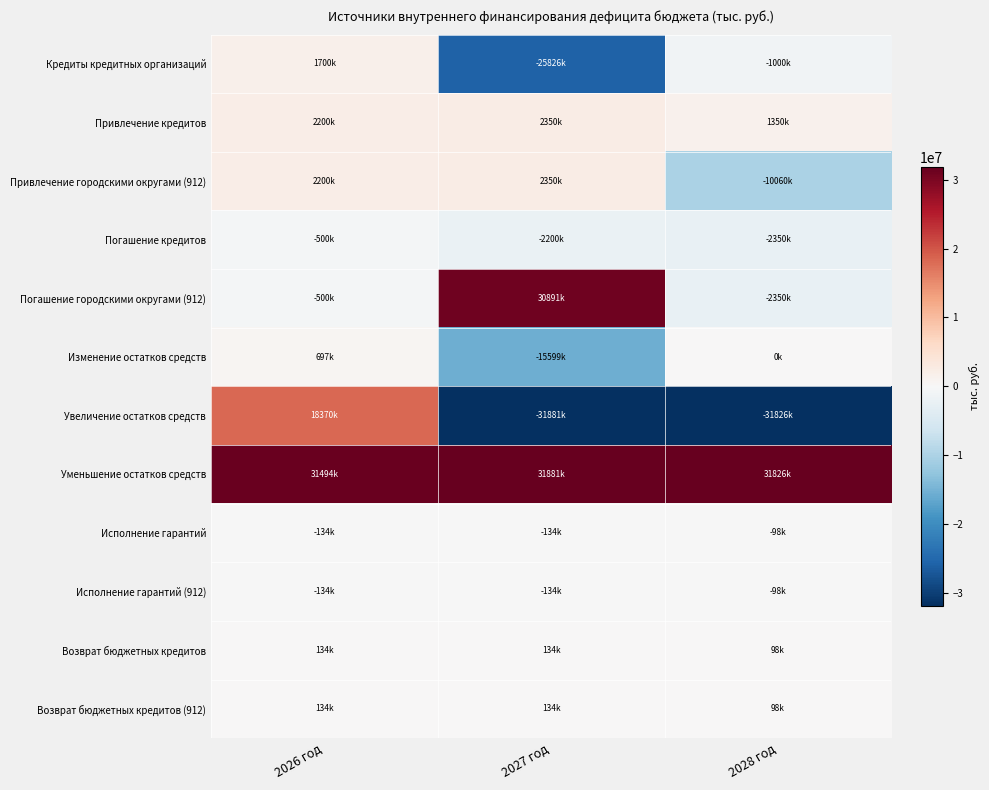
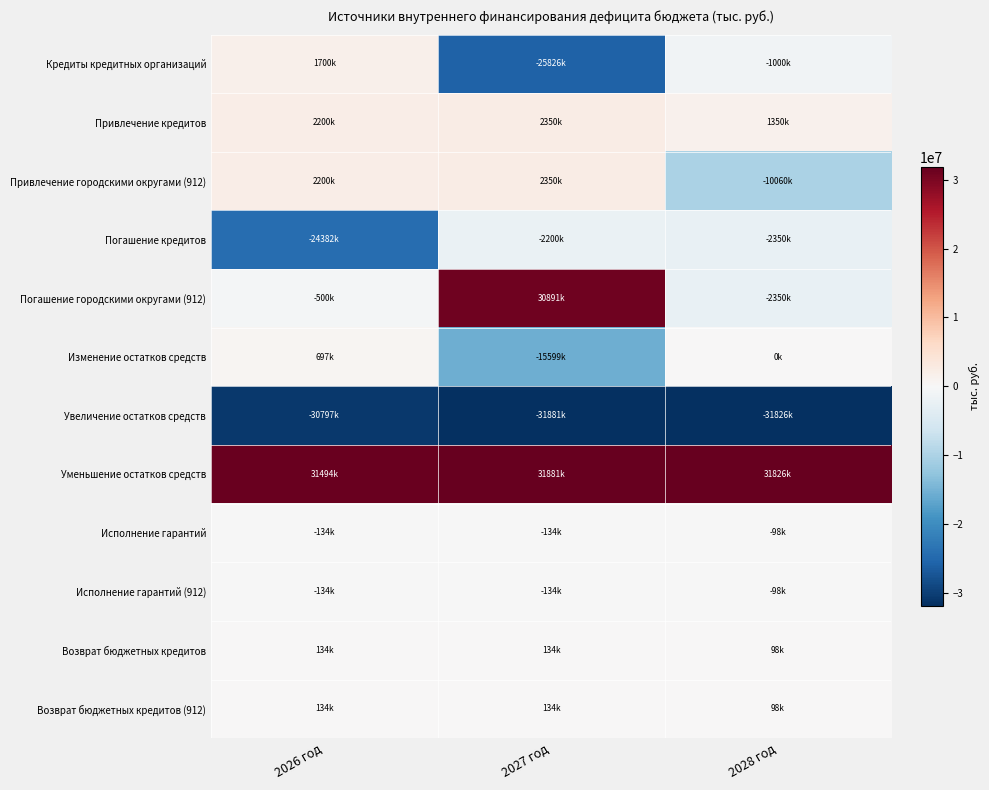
Погашение кредитов, 2026 год: -500k -> -24382k
Увеличение остатков средств, 2026 год: 18370k -> -30797k
